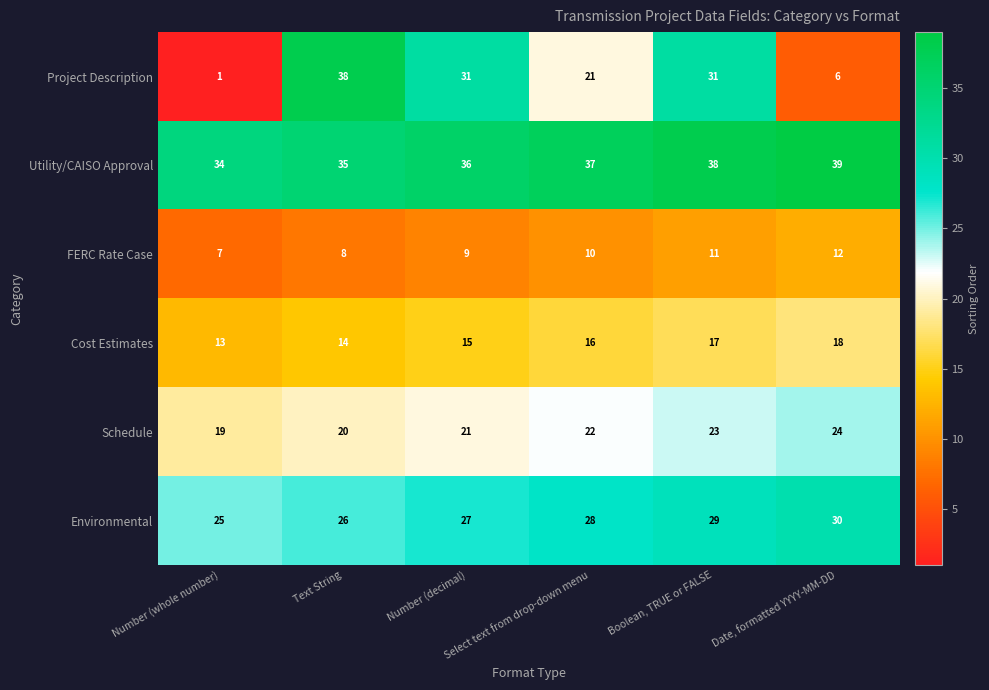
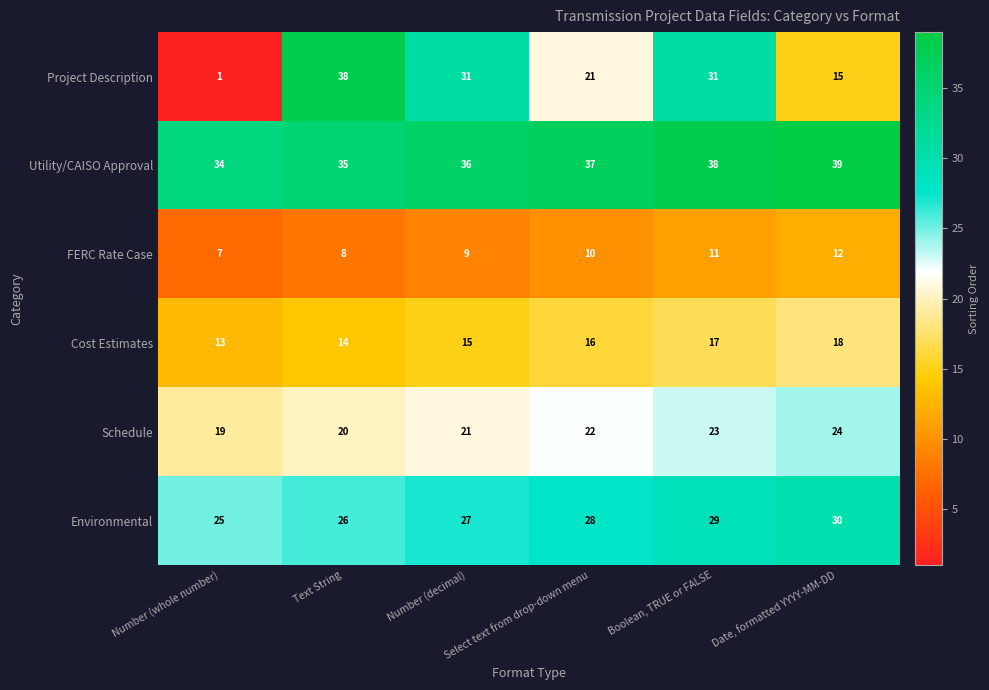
Project Description, Date, formatted YYYY-MM-DD: 6 -> 15
